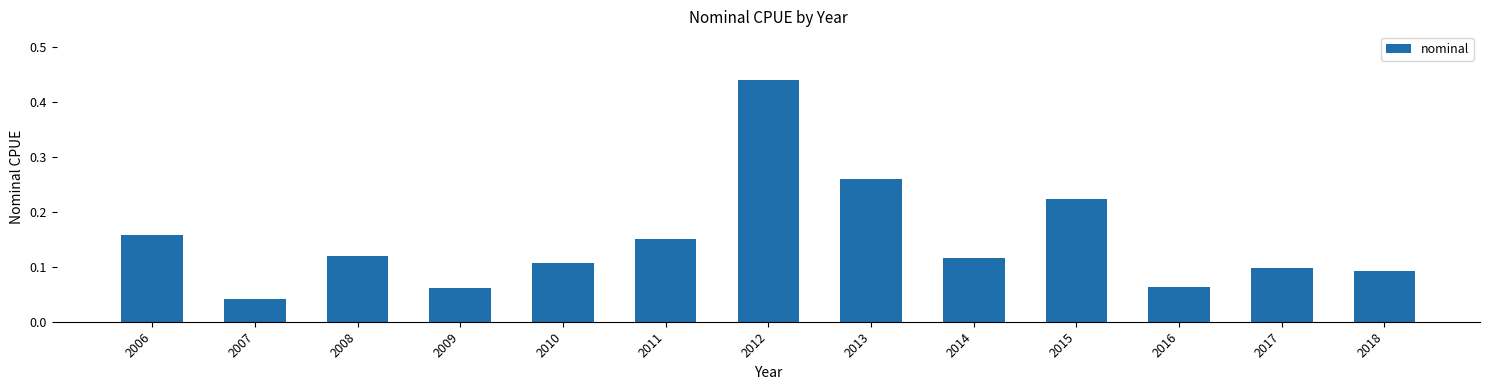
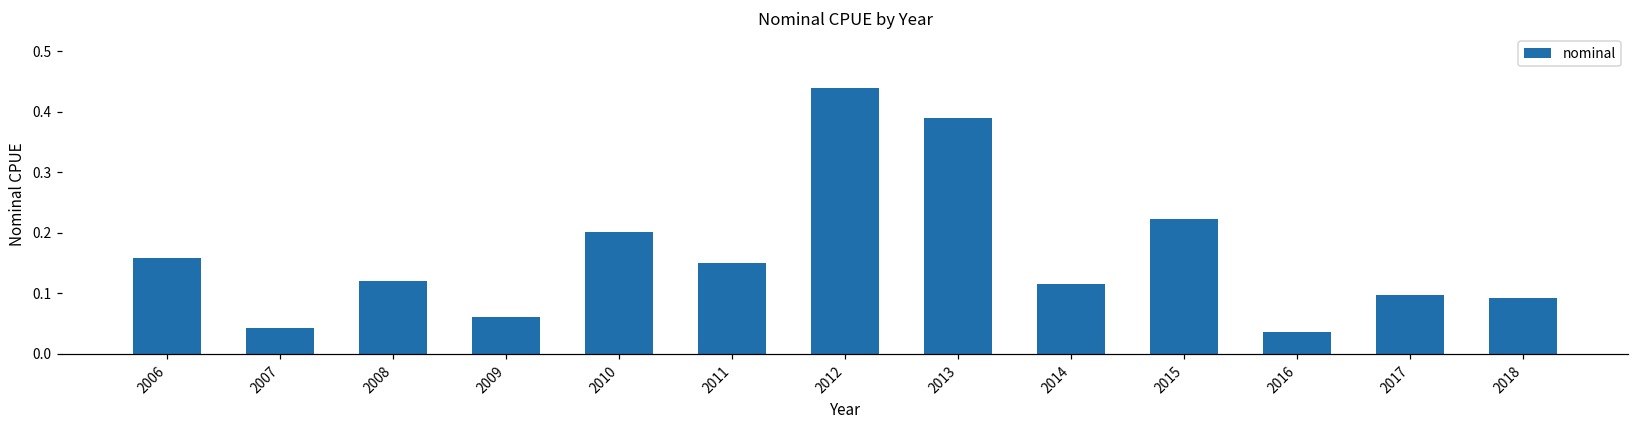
2010: 0.11 -> 0.20
2013: 0.26 -> 0.39
2016: 0.06 -> 0.04
